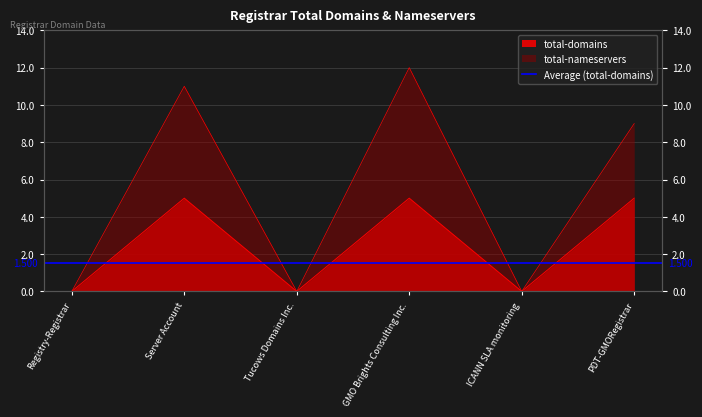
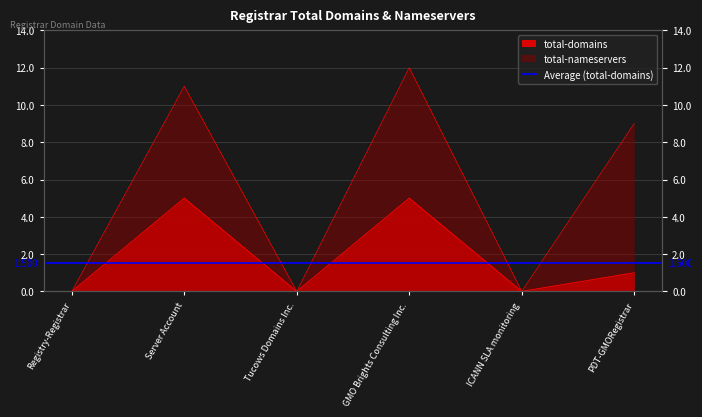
total-domains, PDT-GMORegistrar: 5 -> 1
